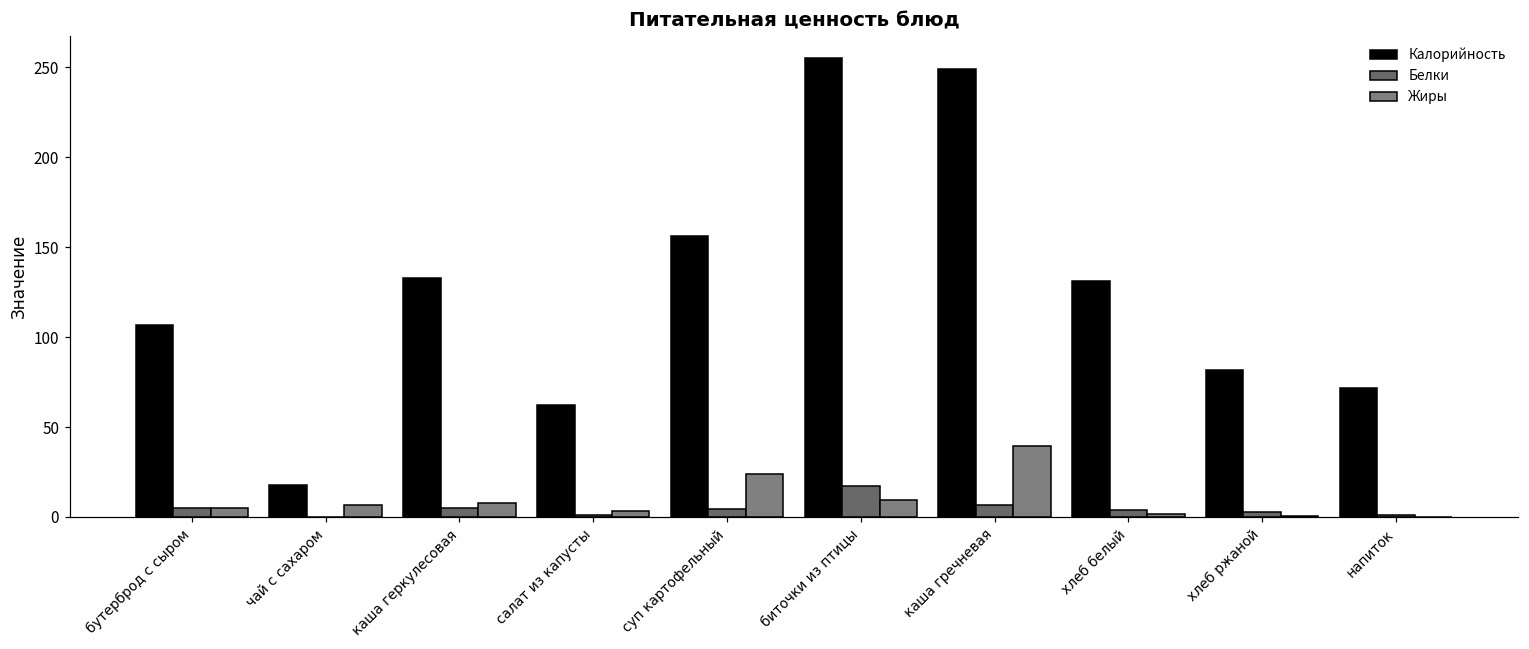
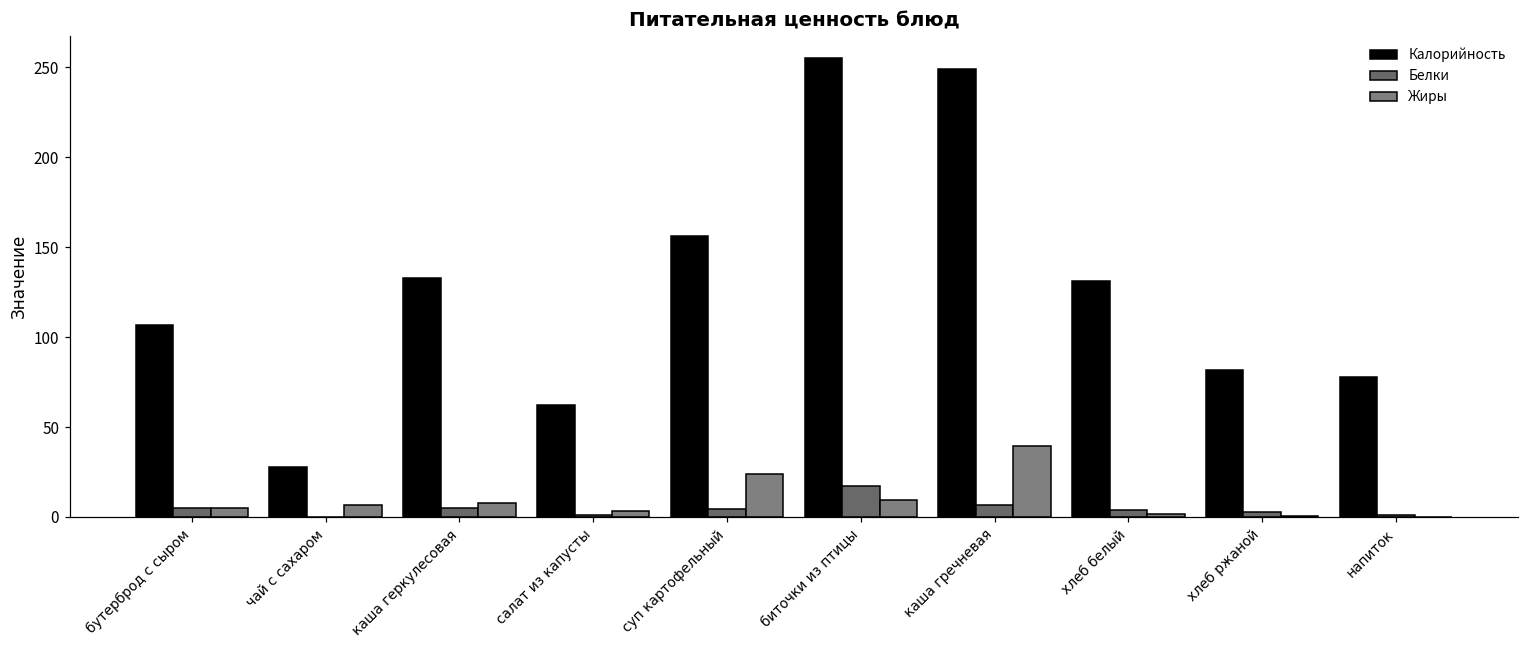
Калорийность, чай с сахаром: 18 -> 28
Калорийность, напиток: 72 -> 78
